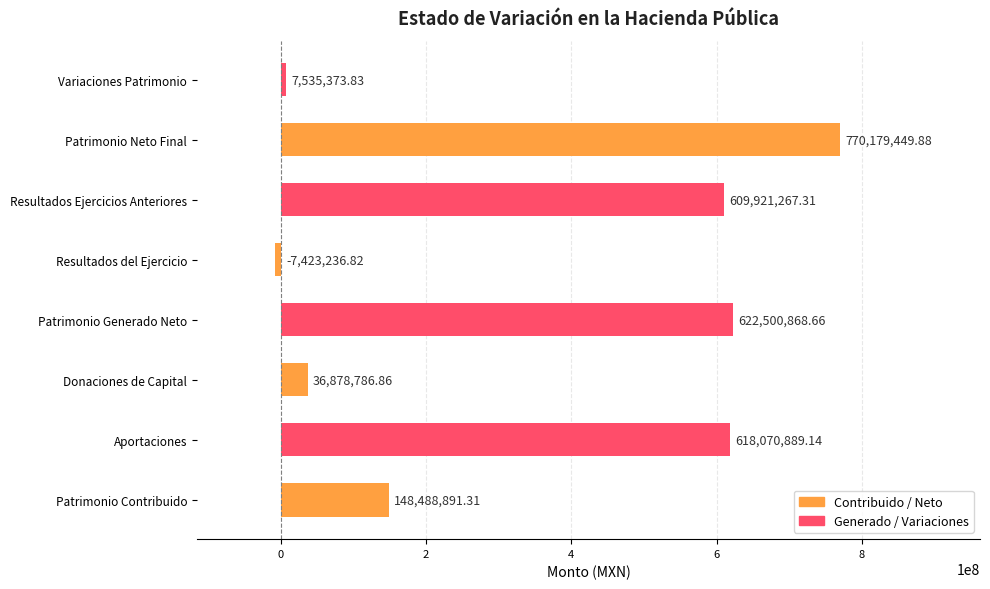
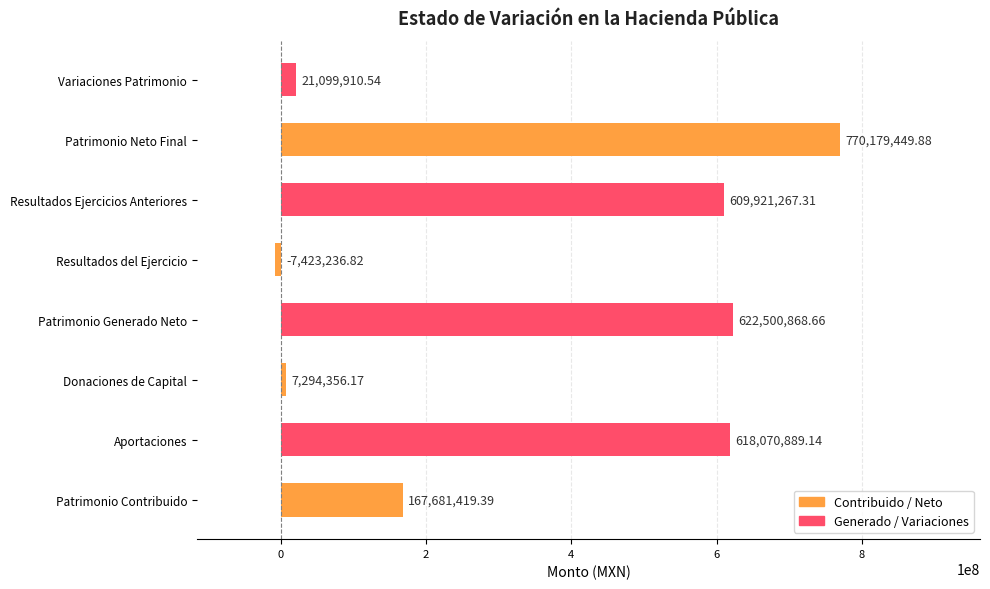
Variaciones Patrimonio: 7,535,373.83 -> 21,099,910.54
Donaciones de Capital: 36,878,786.86 -> 7,294,356.17
Patrimonio Contribuido: 148,488,891.31 -> 167,681,419.39
